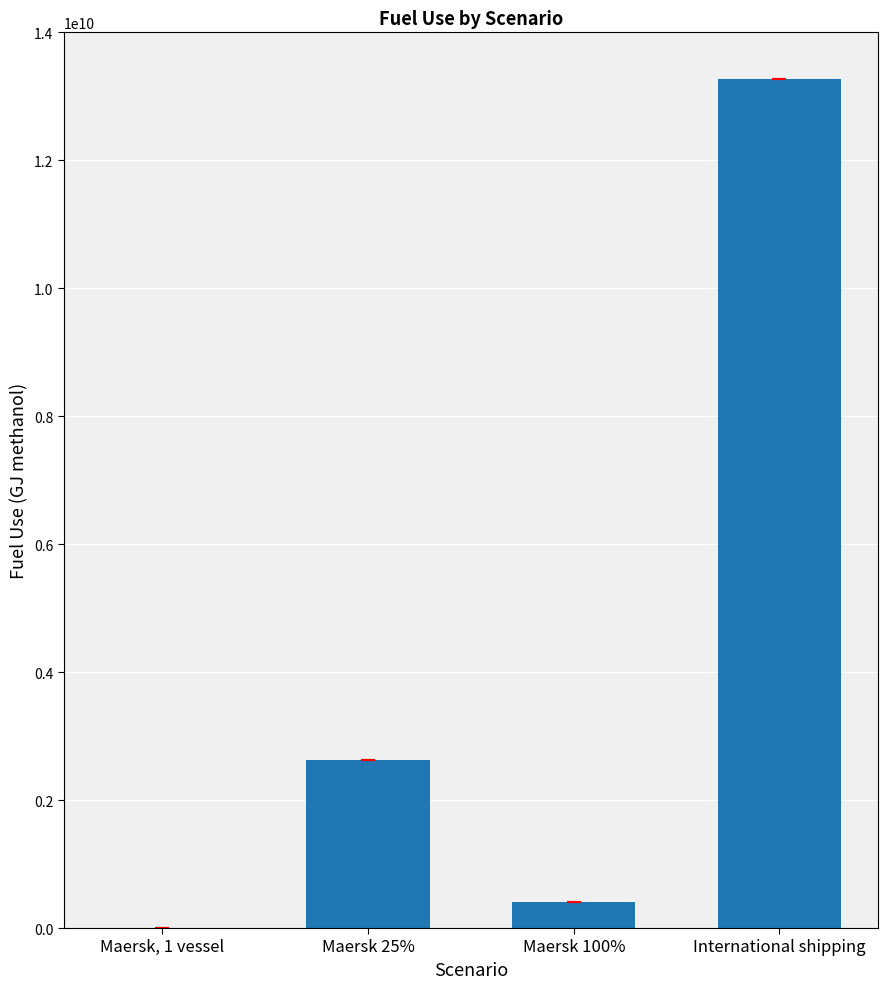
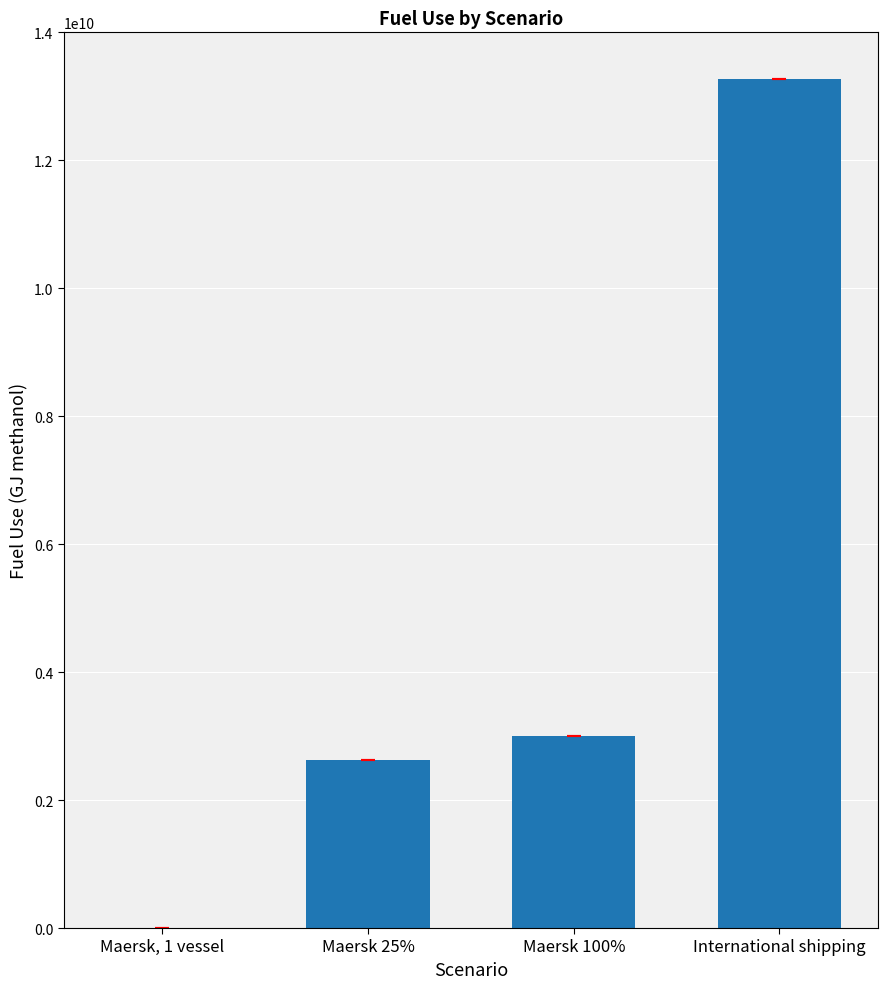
Maersk 100%: 400000000 -> 3000000000
